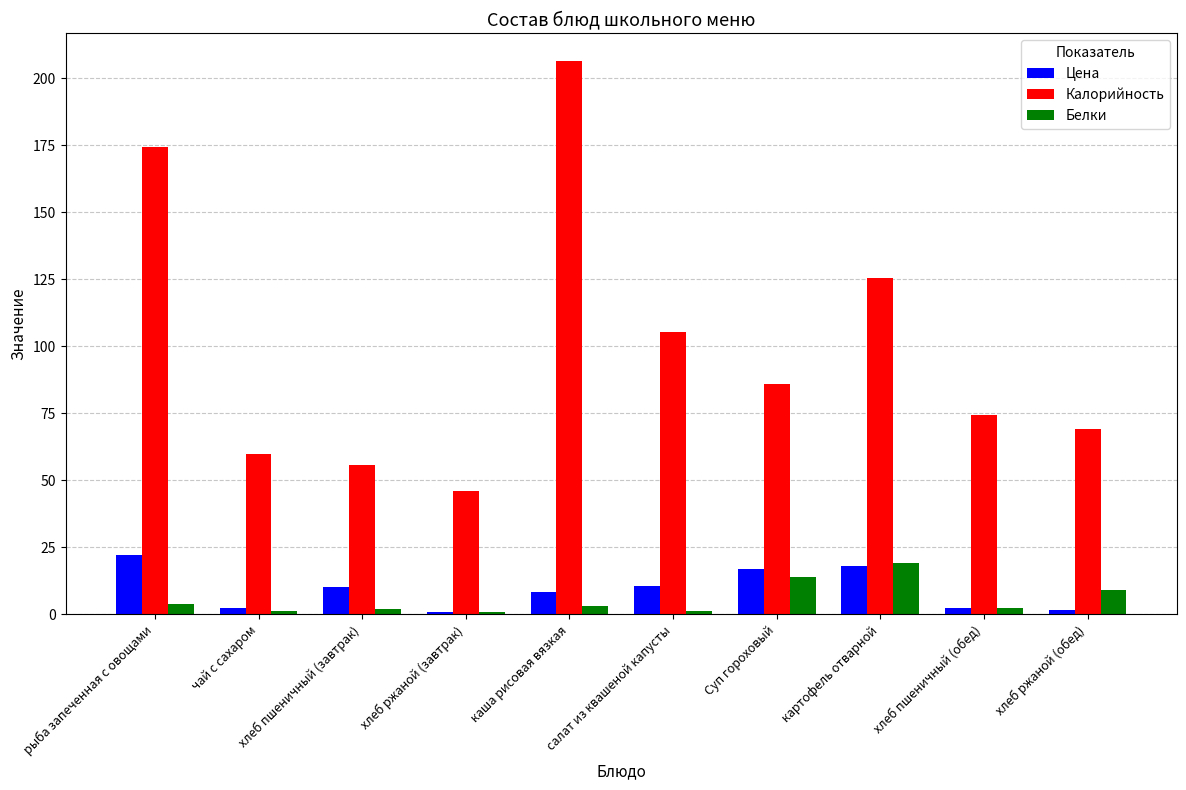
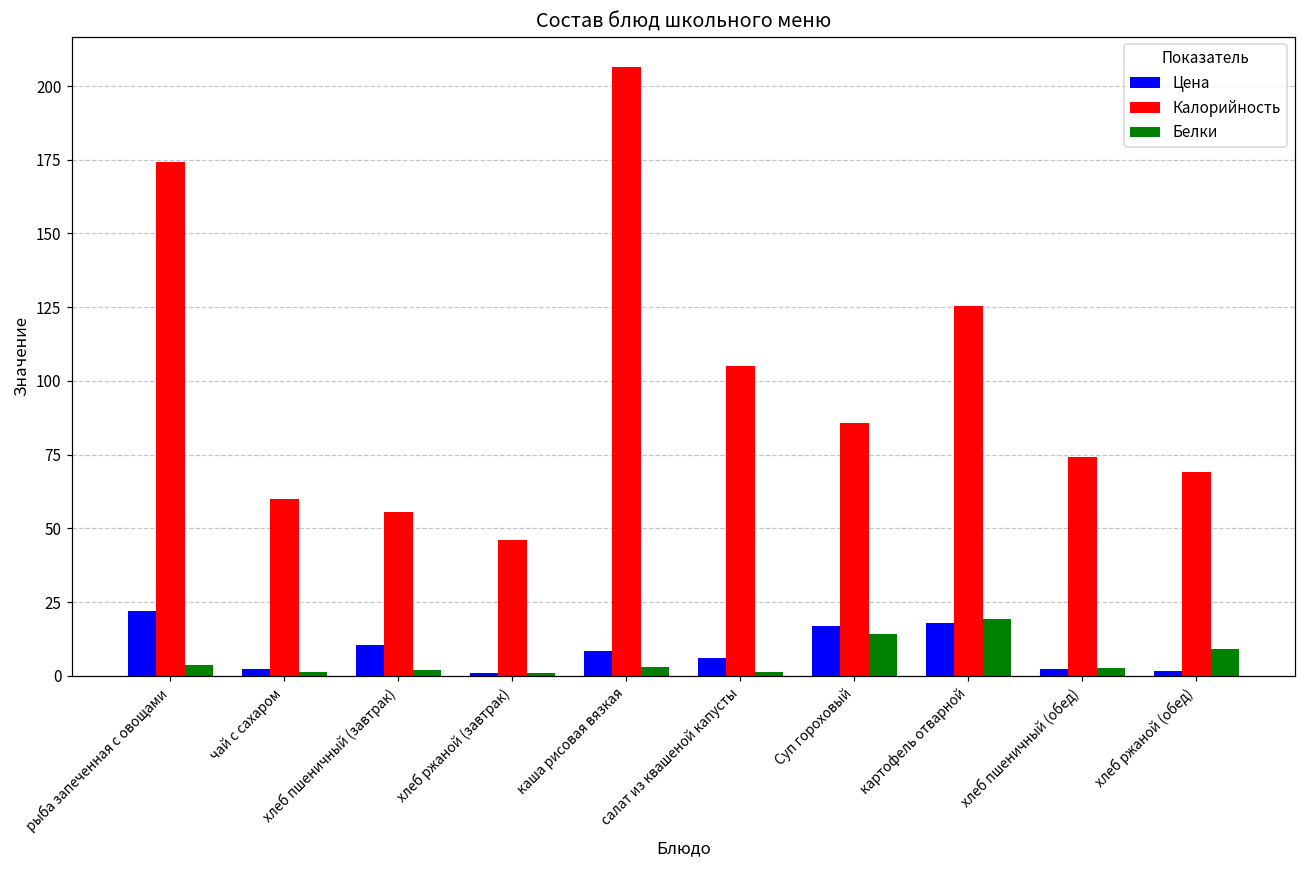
Цена, салат из квашеной капусты: 11 -> 6
